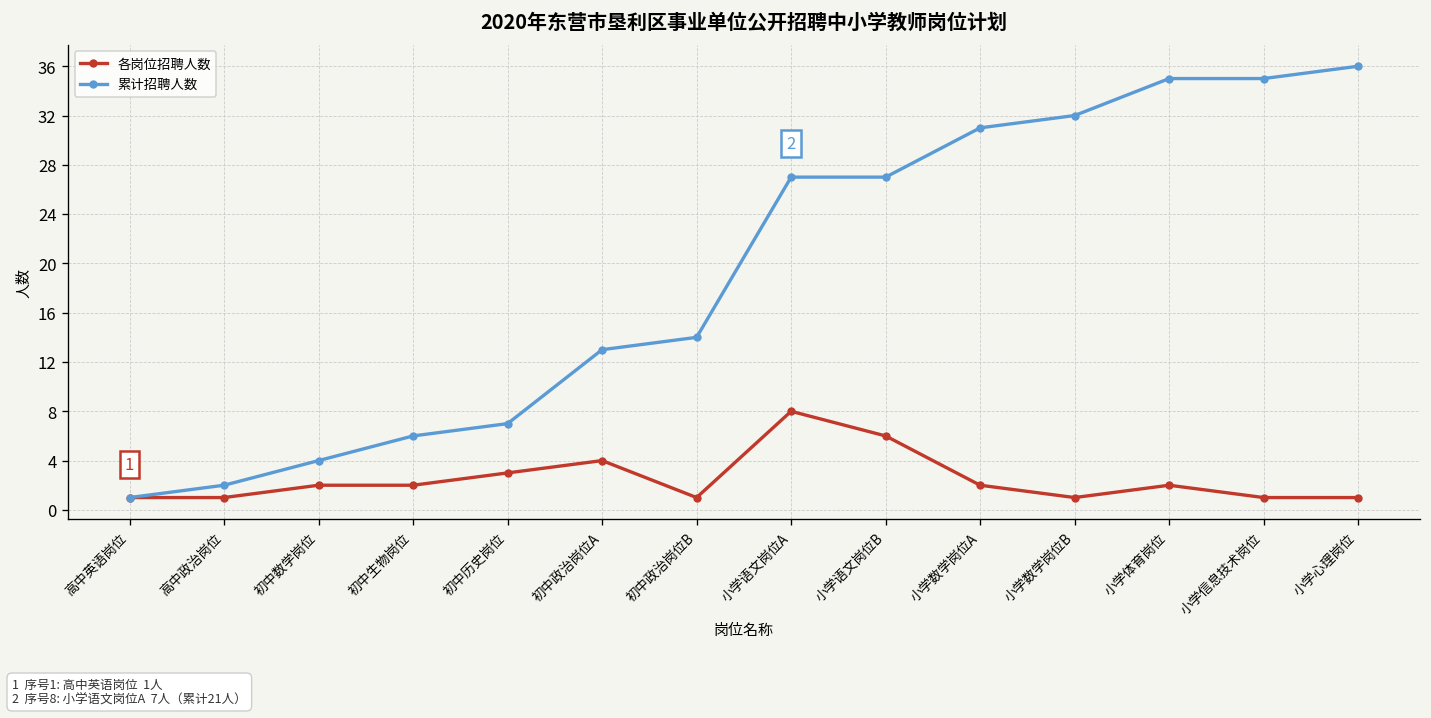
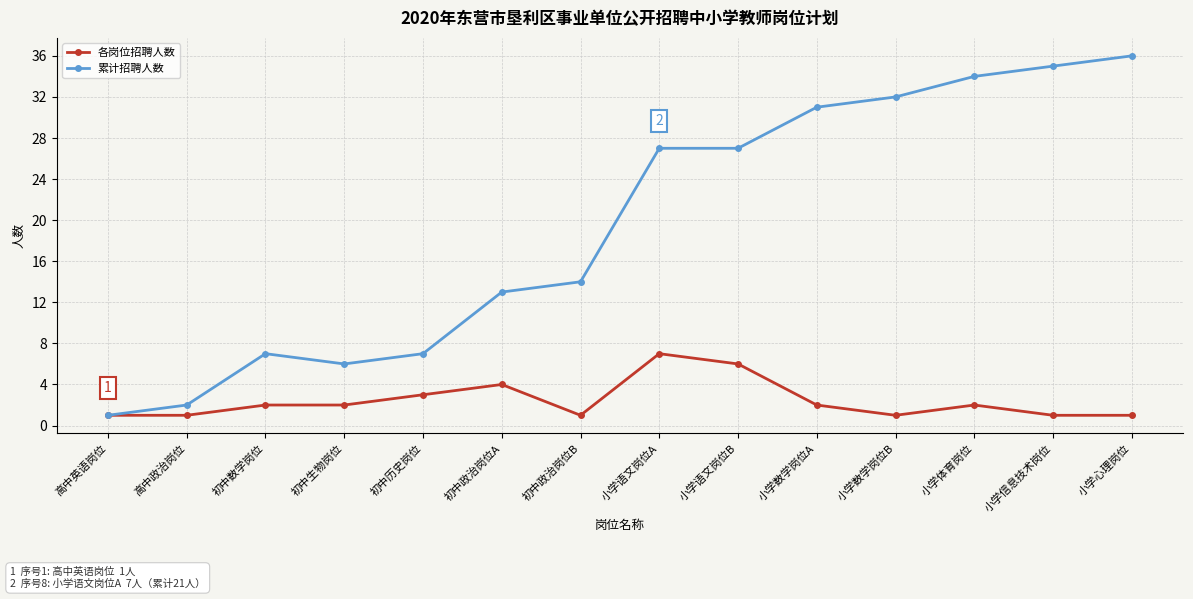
累计招聘人数, 初中数学岗位: 4 -> 7
各岗位招聘人数, 小学语文岗位A: 8 -> 7
累计招聘人数, 小学体育岗位: 35 -> 34
